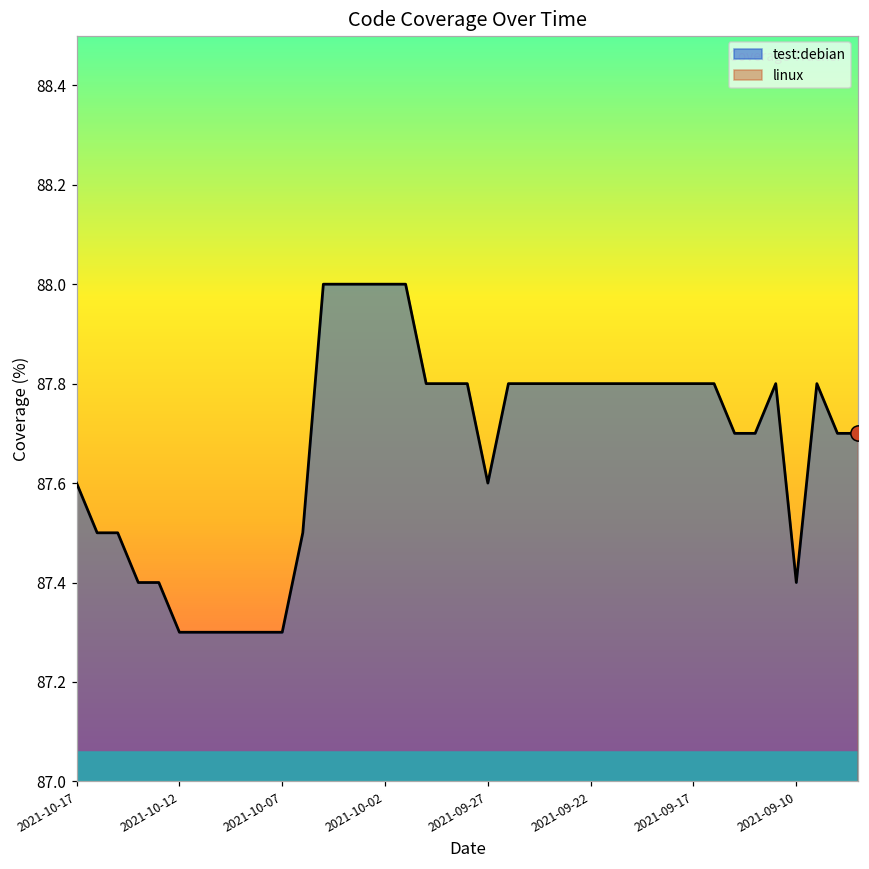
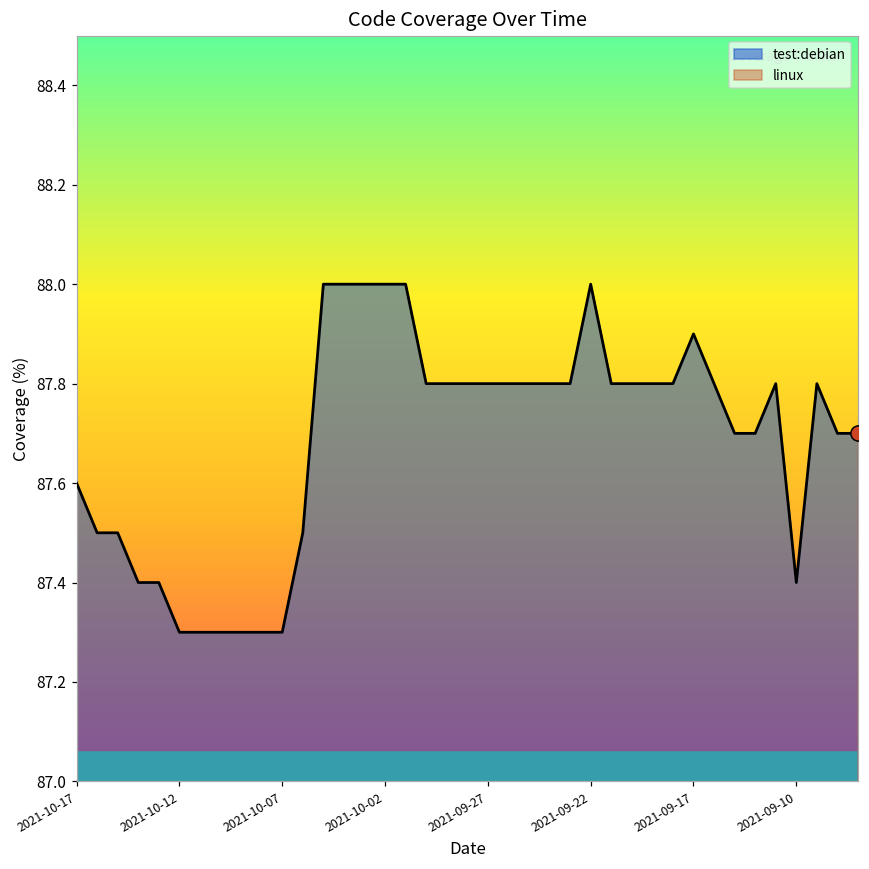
test:debian, 2021-09-27: 87.6 -> 87.8
test:debian, 2021-09-22: 87.8 -> 88.0
test:debian, 2021-09-17: 87.8 -> 87.9
